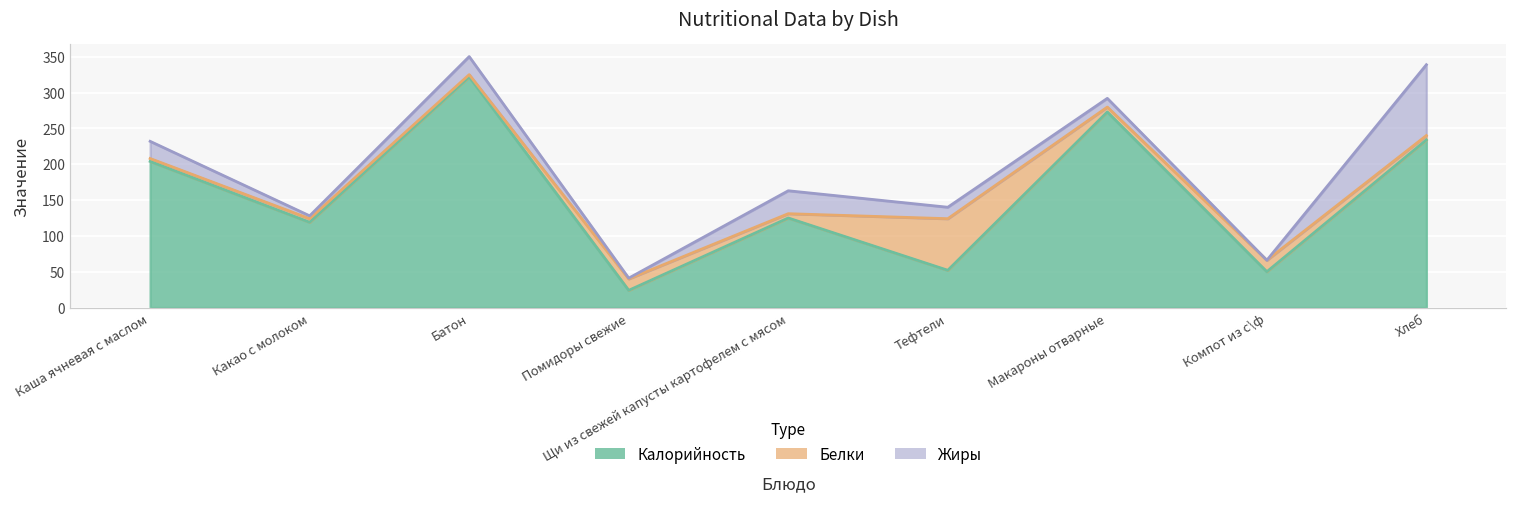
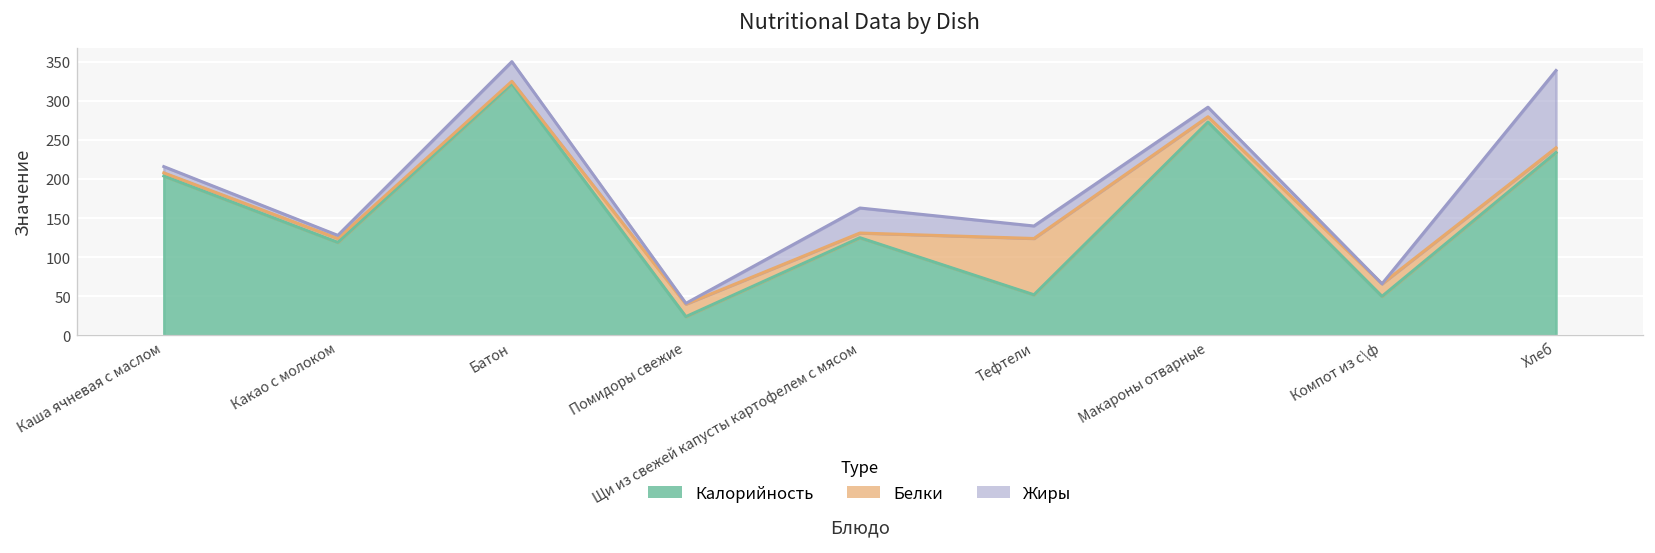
Жиры, Каша ячневая с маслом: 20 -> 10
